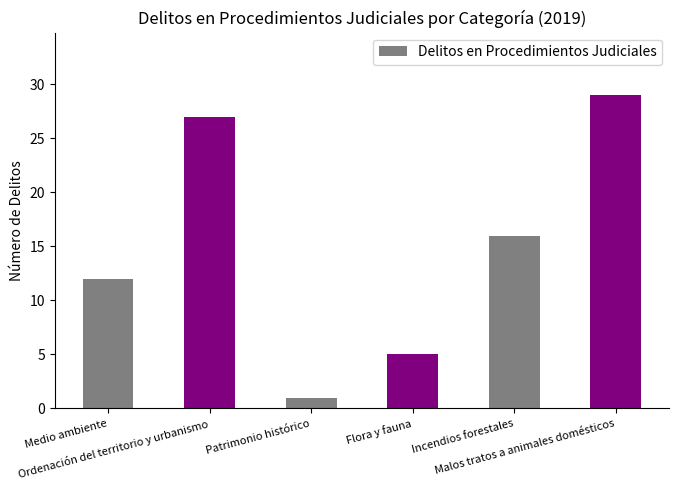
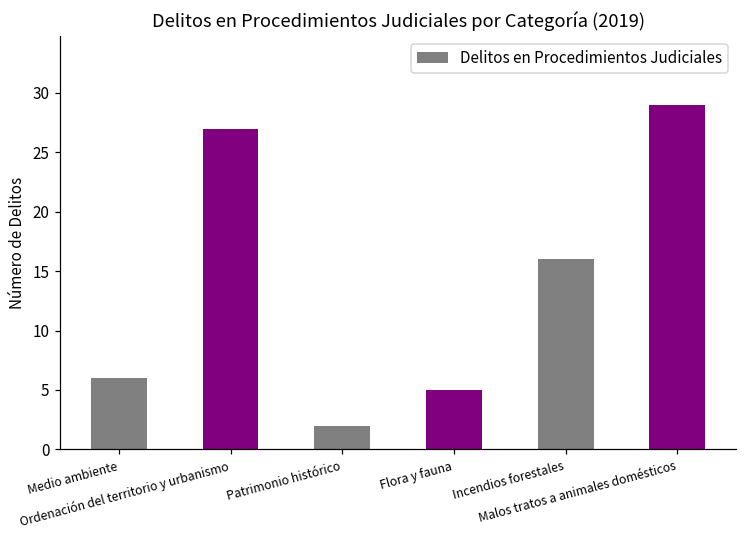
Medio ambiente: 12 -> 6
Patrimonio histórico: 1 -> 2
